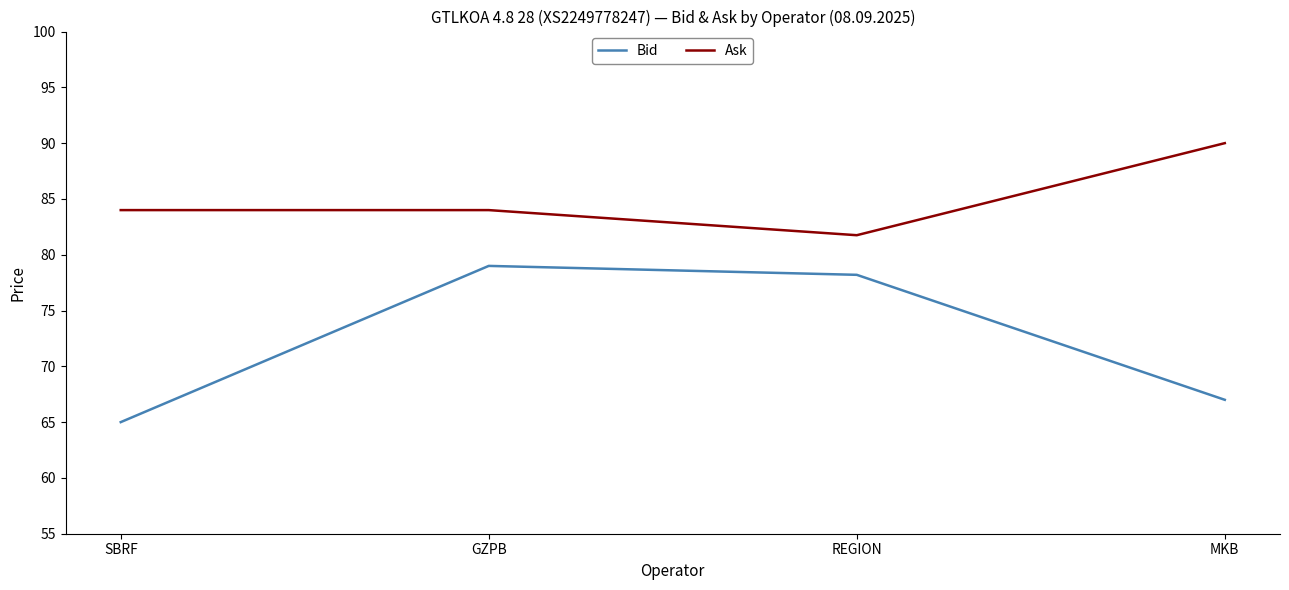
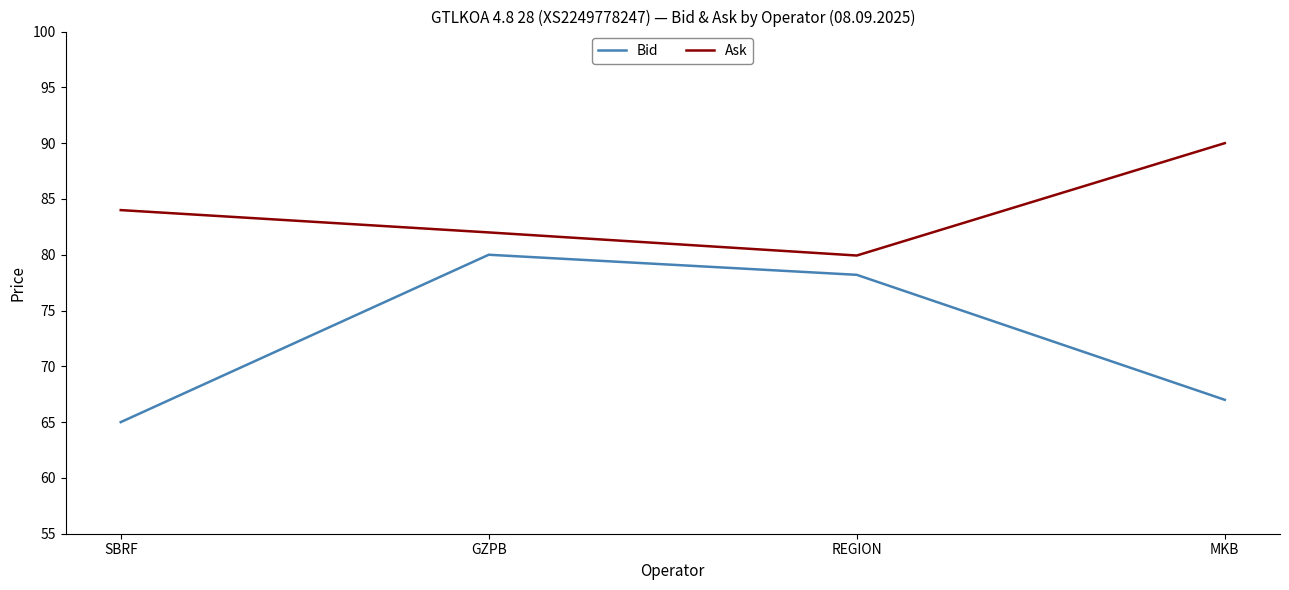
Bid, GZPB: 79 -> 80
Ask, GZPB: 84 -> 82
Ask, REGION: 81.8 -> 79.9
